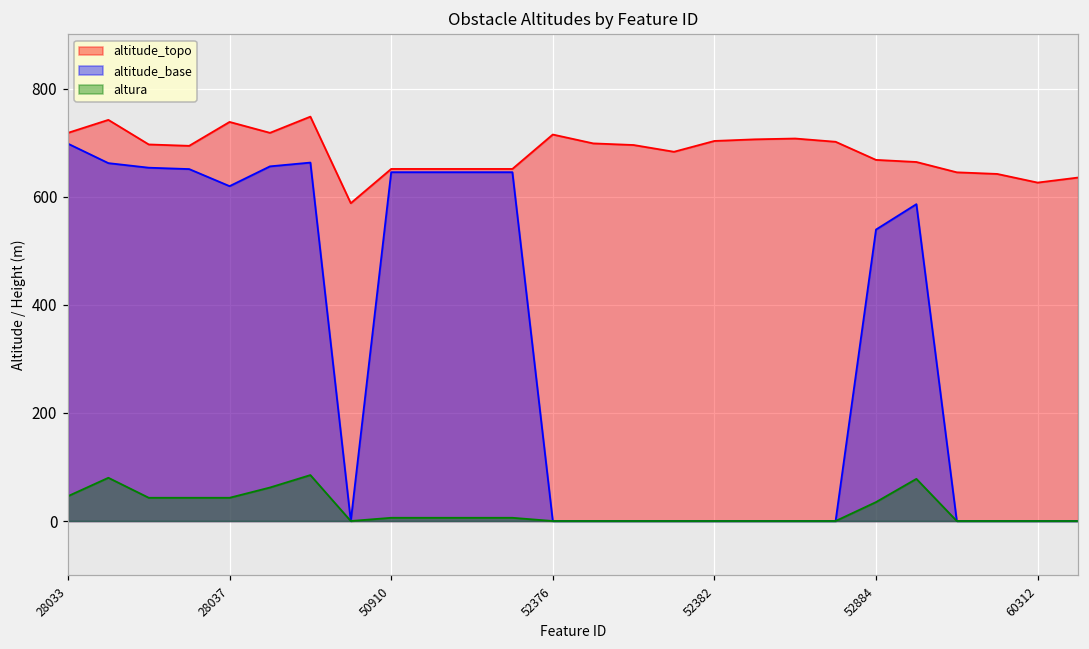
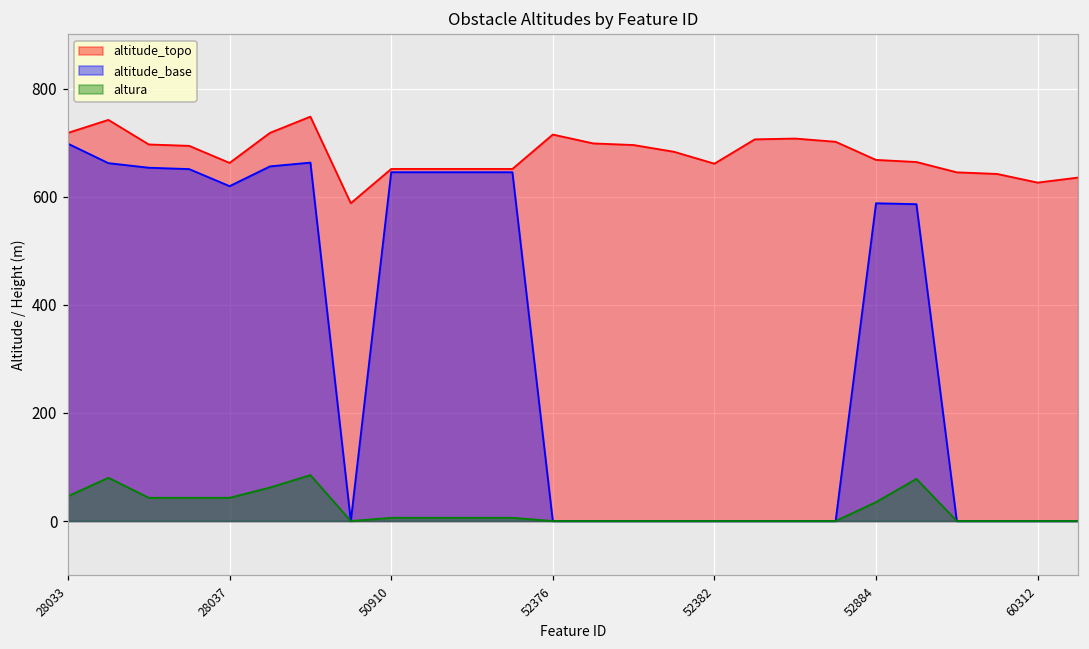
altitude_topo, 28037: 740 -> 660
altitude_topo, 52382: 700 -> 660
altitude_base, 52884: 540 -> 590
